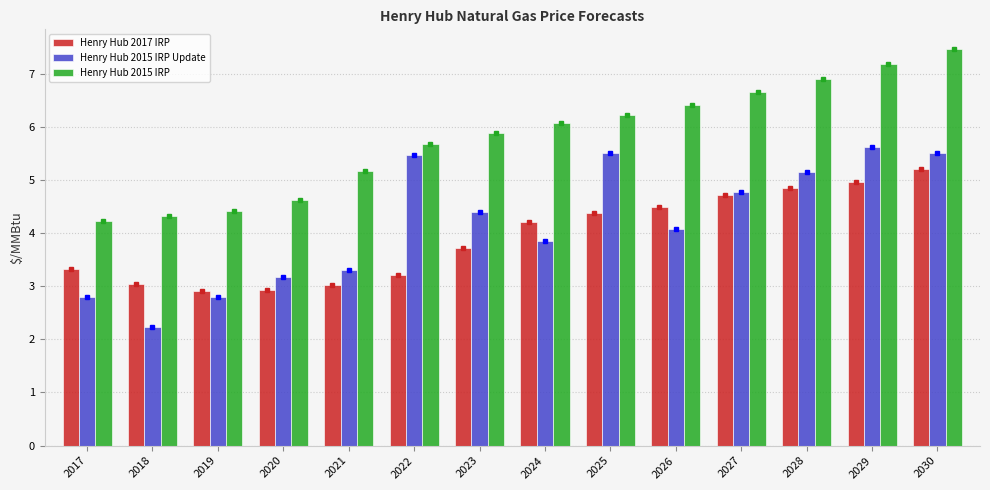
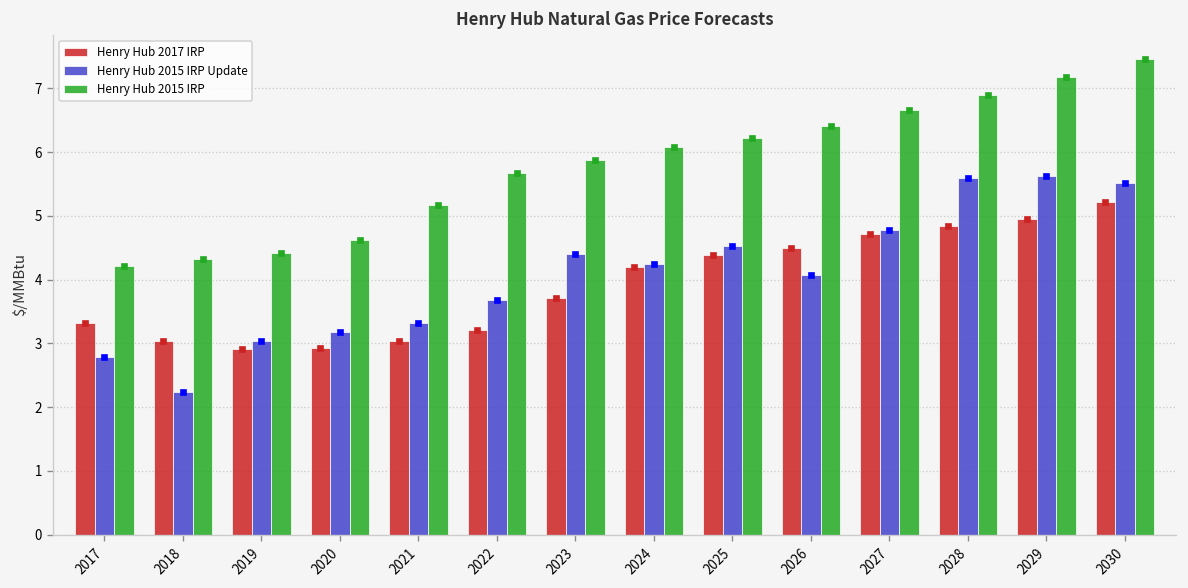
Henry Hub 2015 IRP Update, 2019: 2.8 -> 3.0
Henry Hub 2015 IRP Update, 2022: 5.5 -> 3.7
Henry Hub 2015 IRP Update, 2024: 3.9 -> 4.2
Henry Hub 2015 IRP Update, 2025: 5.5 -> 4.5
Henry Hub 2015 IRP Update, 2028: 5.1 -> 5.6
